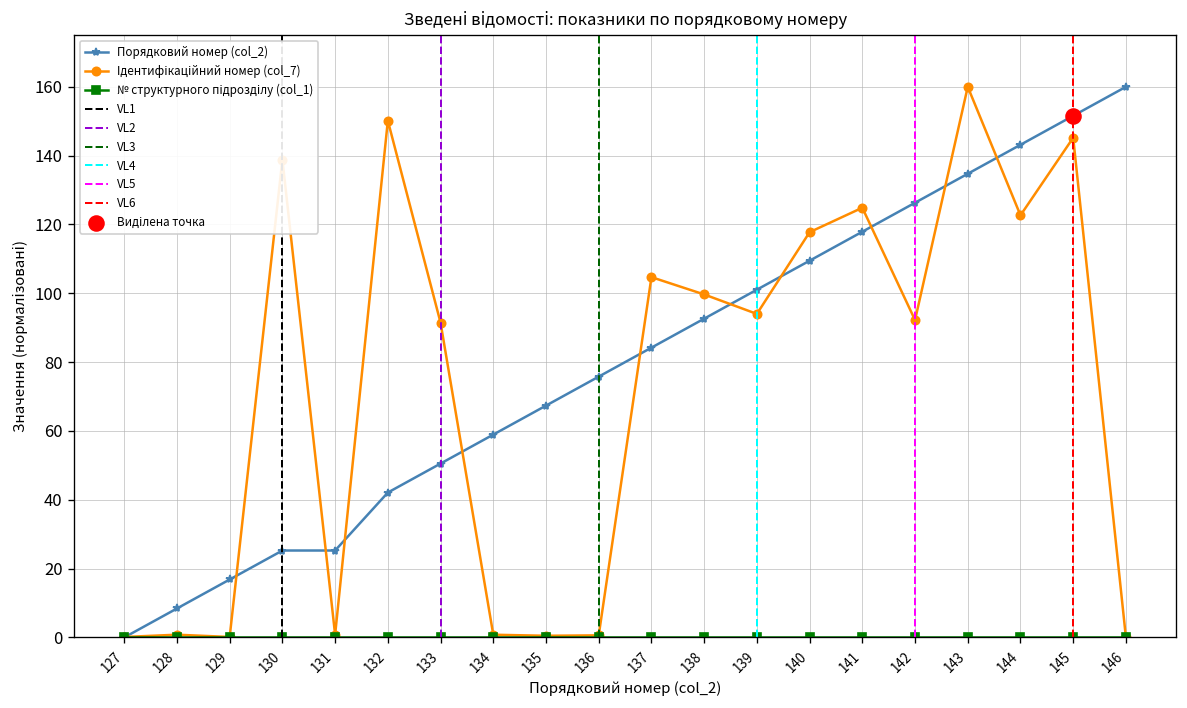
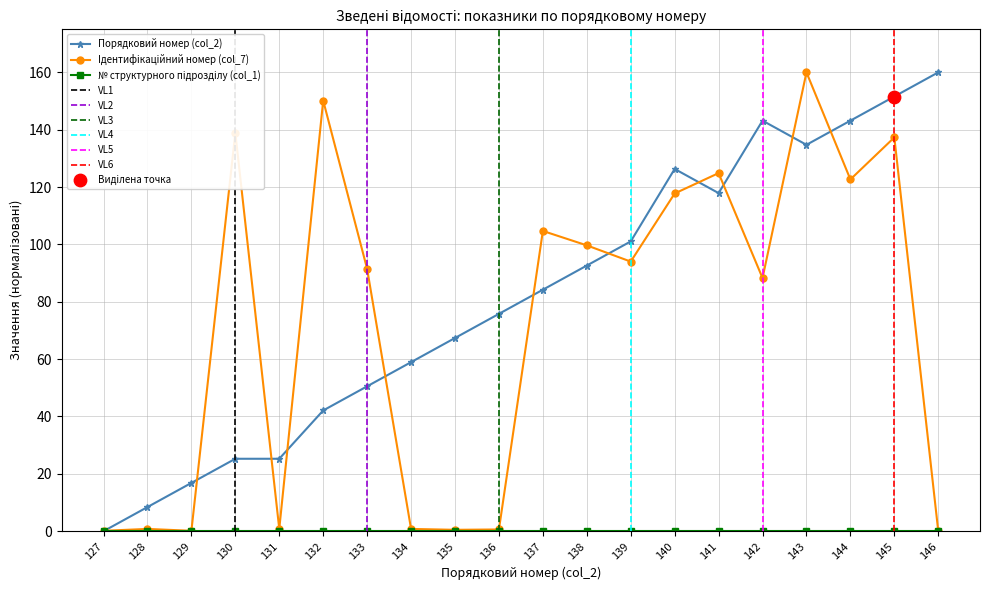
Порядковий номер (col_2), 140: 109 -> 126
Порядковий номер (col_2), 142: 126 -> 143
Ідентифікаційний номер (col_7), 142: 92 -> 88
Ідентифікаційний номер (col_7), 145: 145 -> 137
